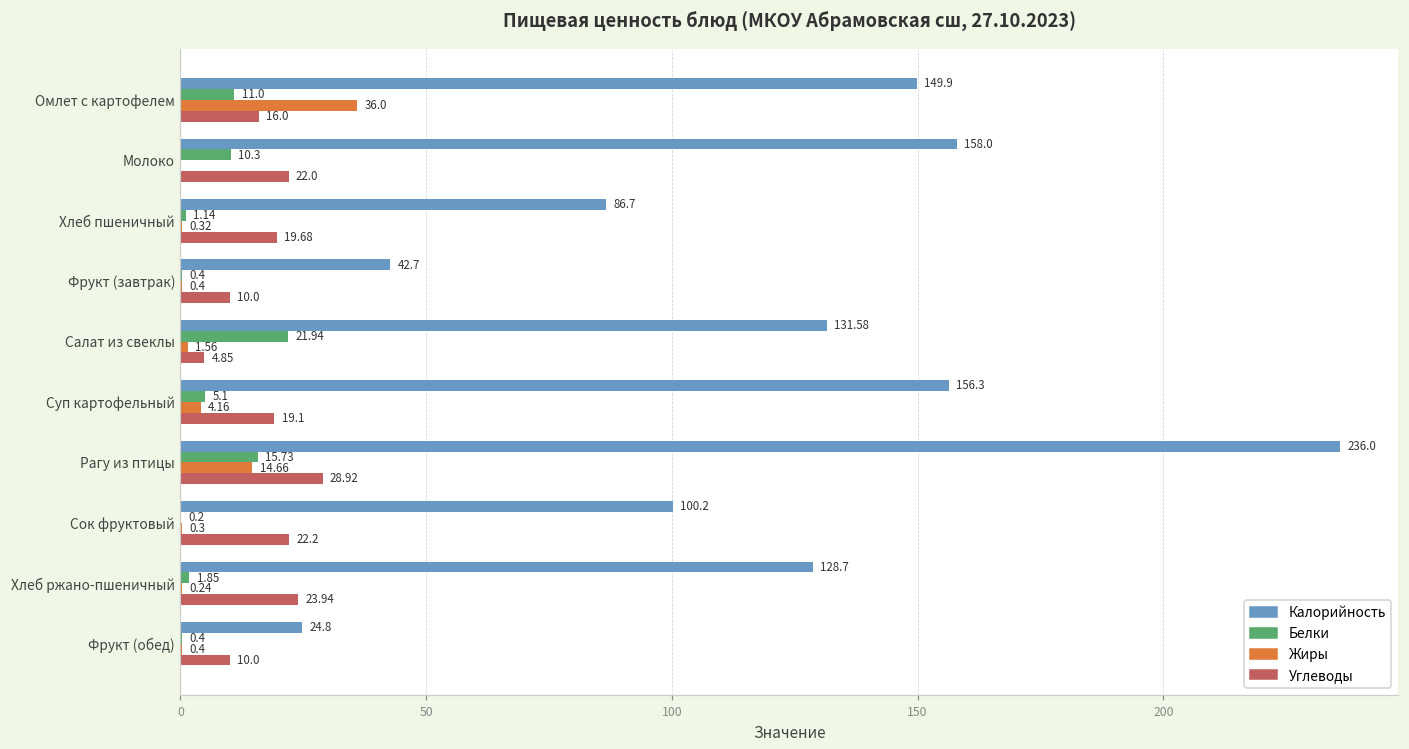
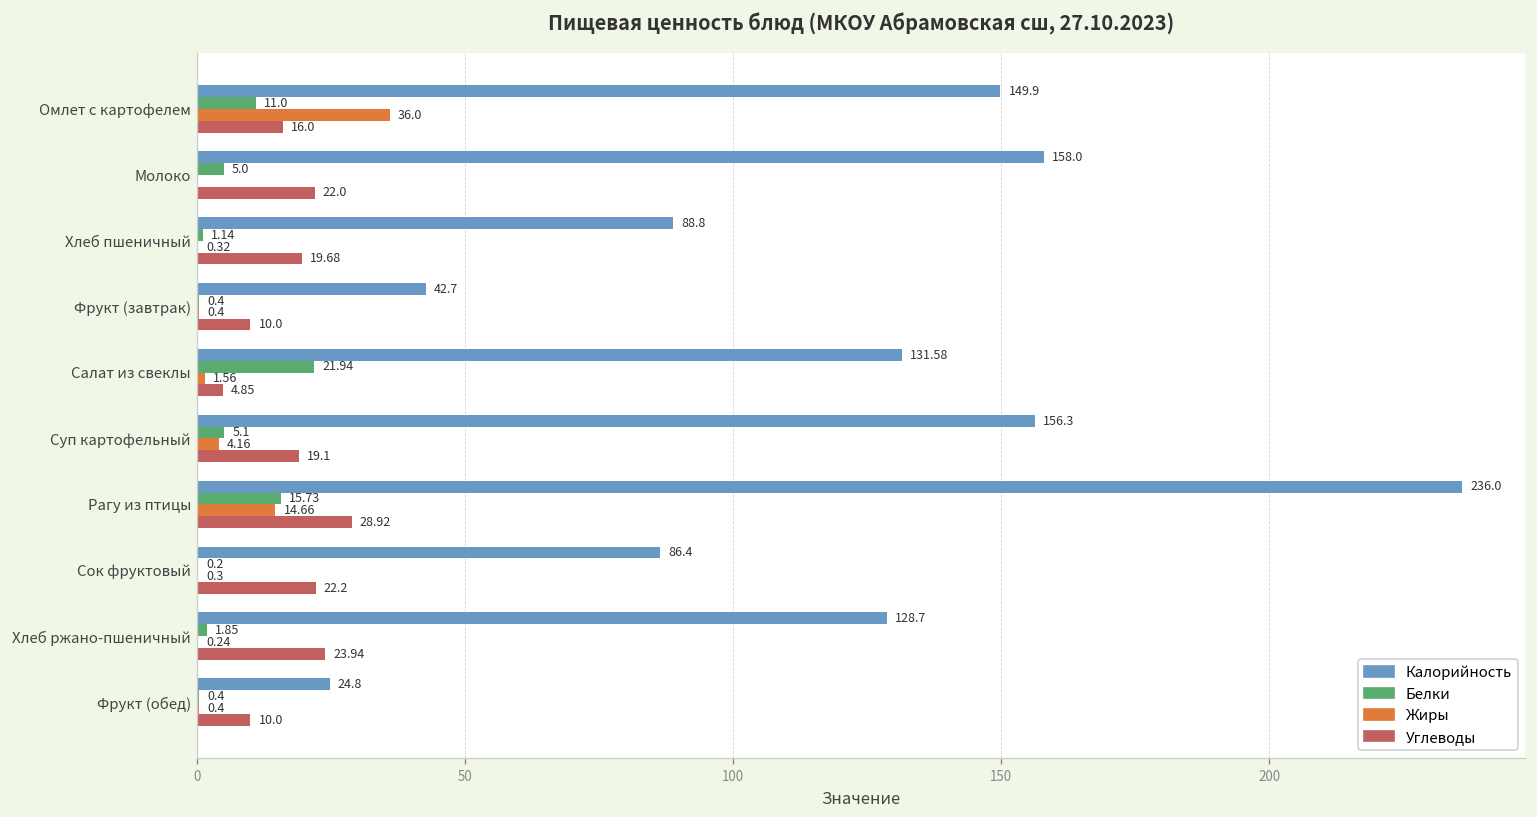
Белки, Молоко: 10.3 -> 5.0
Калорийность, Хлеб пшеничный: 86.7 -> 88.8
Калорийность, Сок фруктовый: 100.2 -> 86.4
